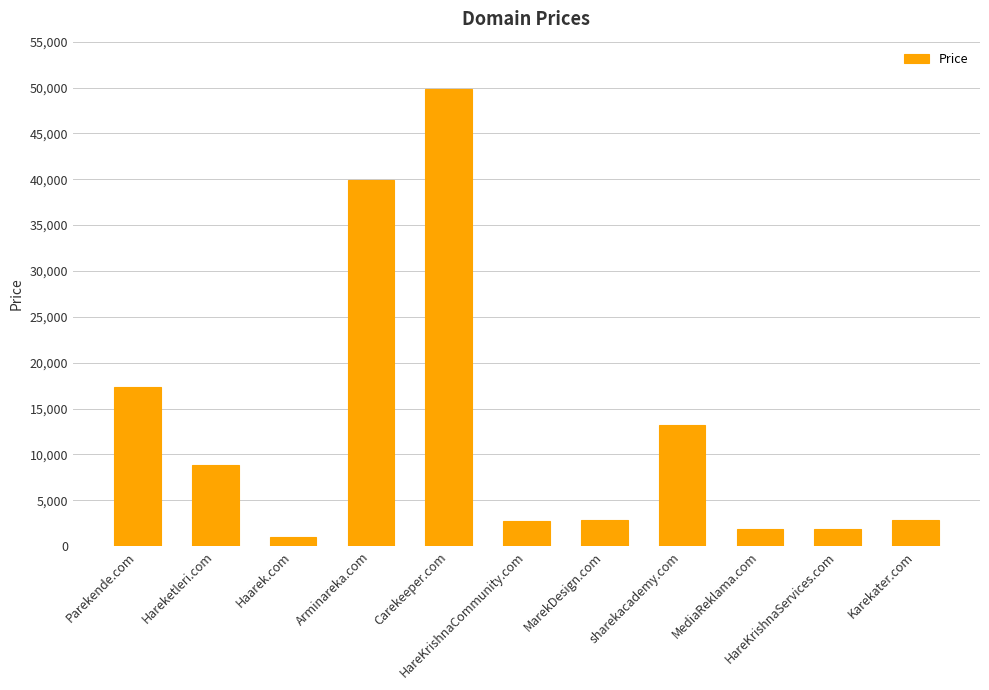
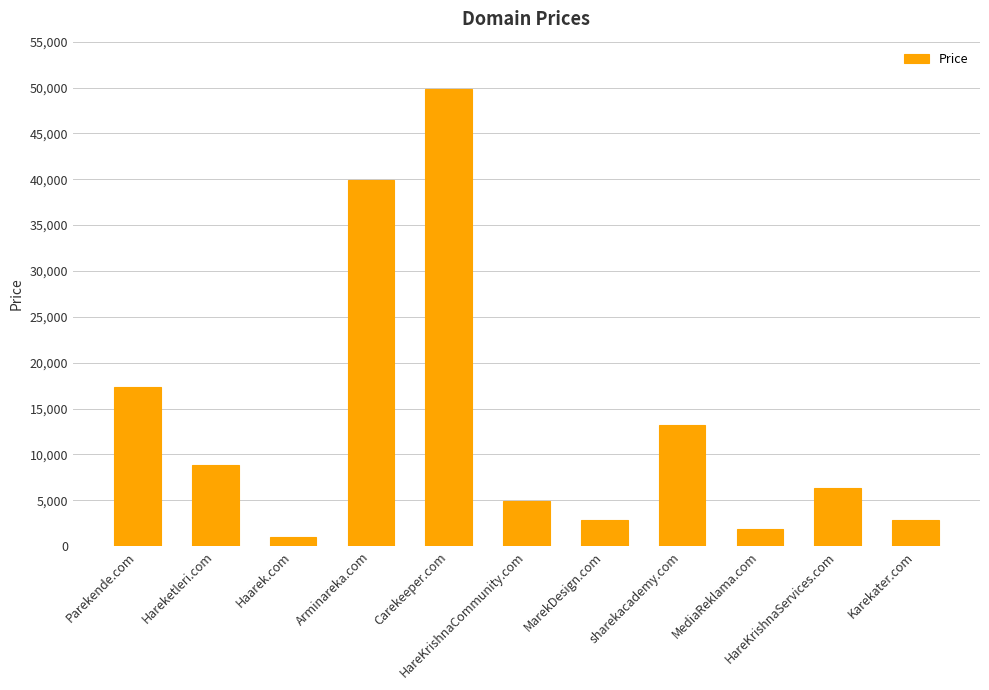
HareKrishnaCommunity.com: 3,000 -> 5,000
HareKrishnaServices.com: 2,000 -> 6,000
